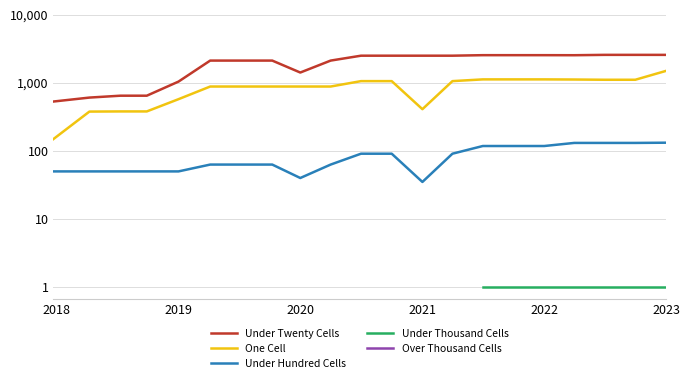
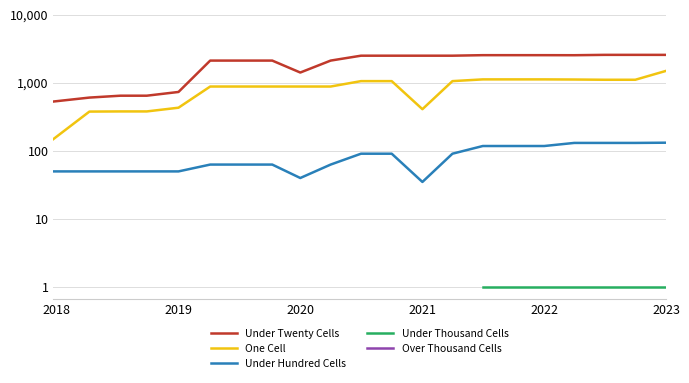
Under Twenty Cells, 2019: 1,000 -> 700
One Cell, 2019: 600 -> 400
